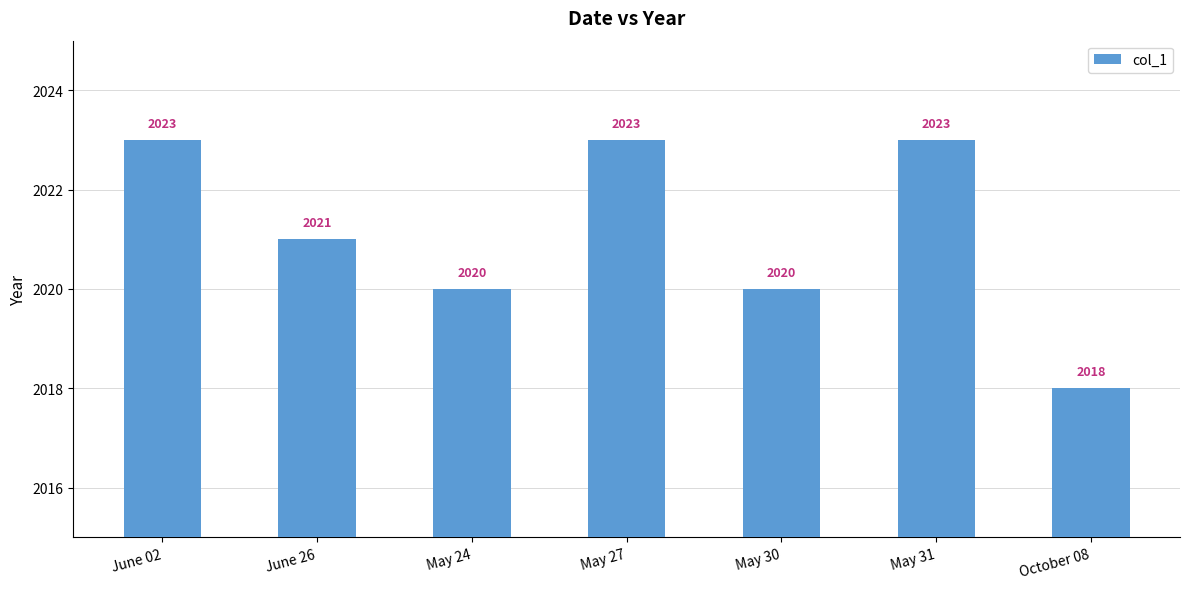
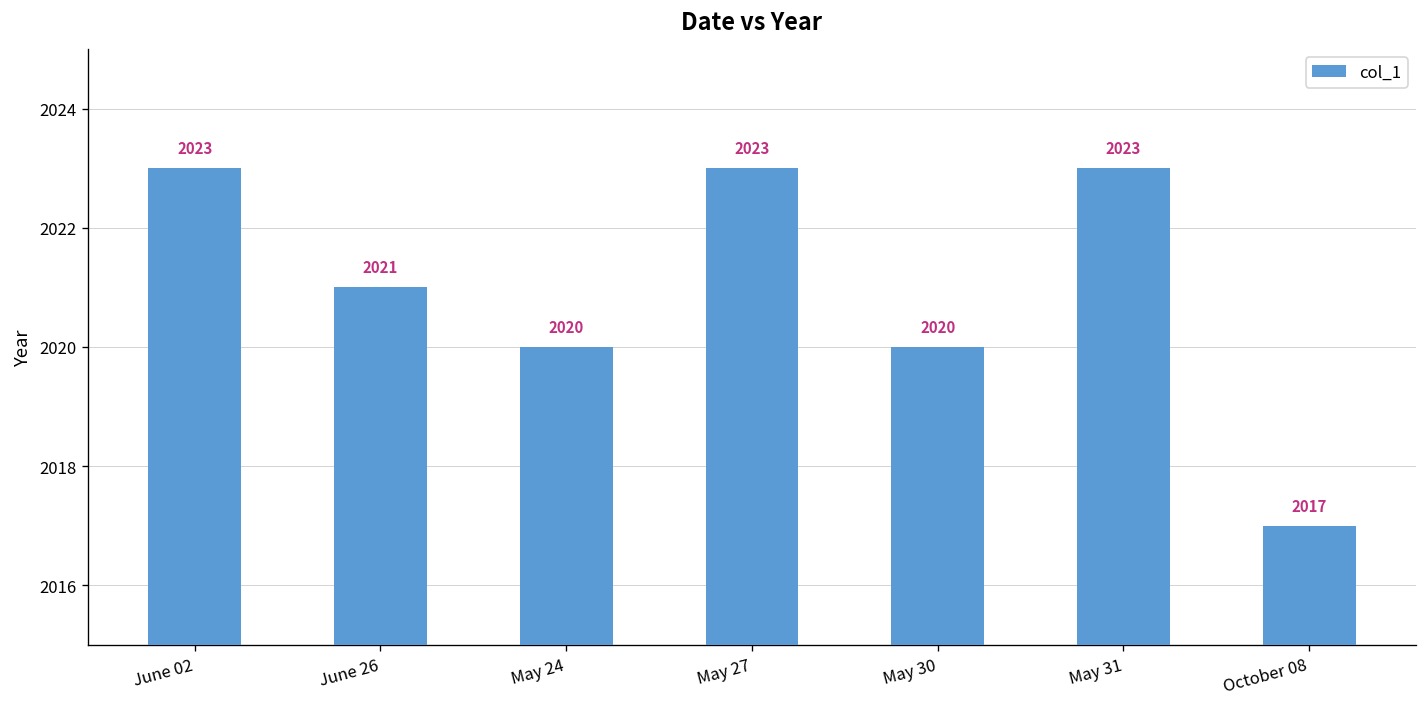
October 08: 2018 -> 2017
